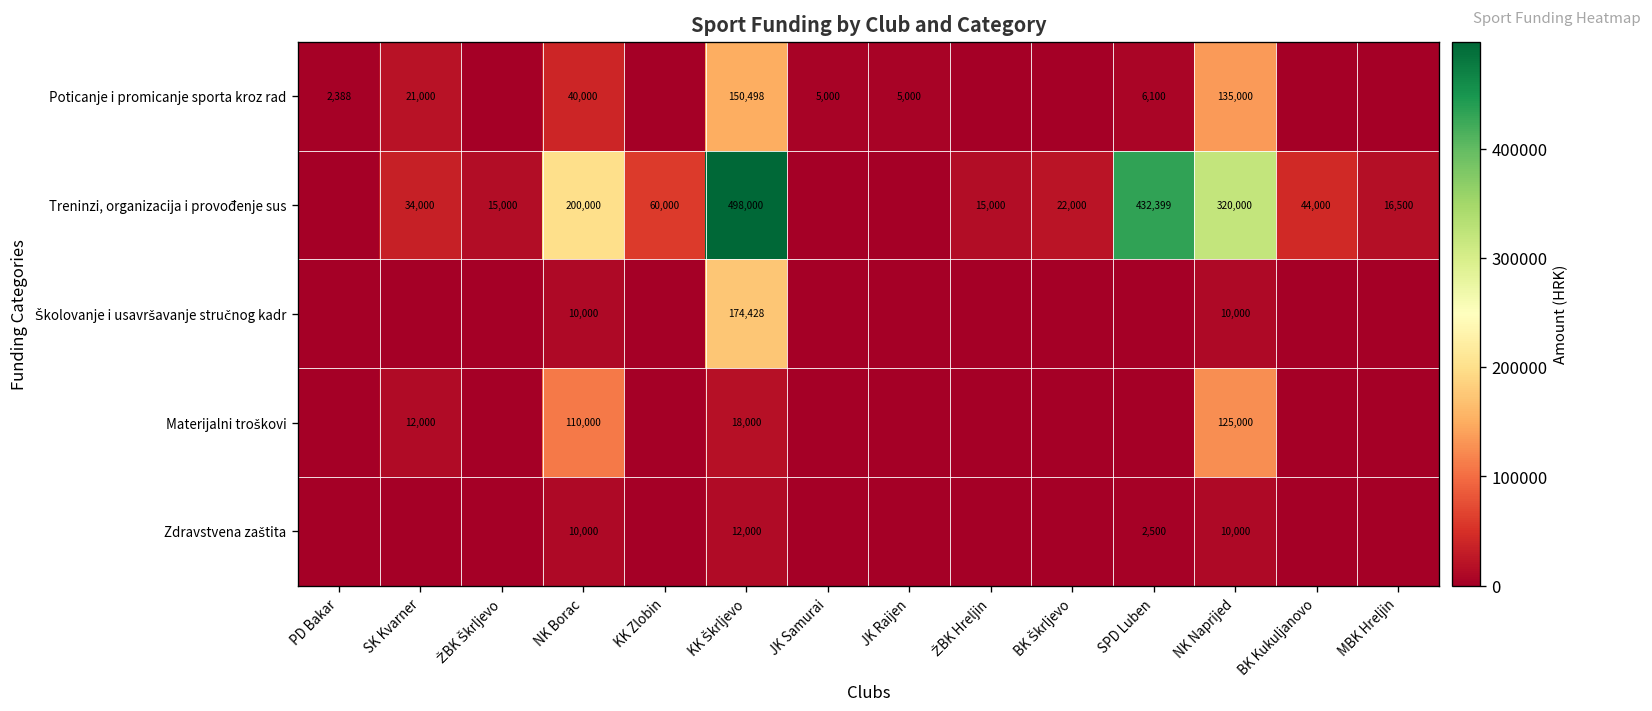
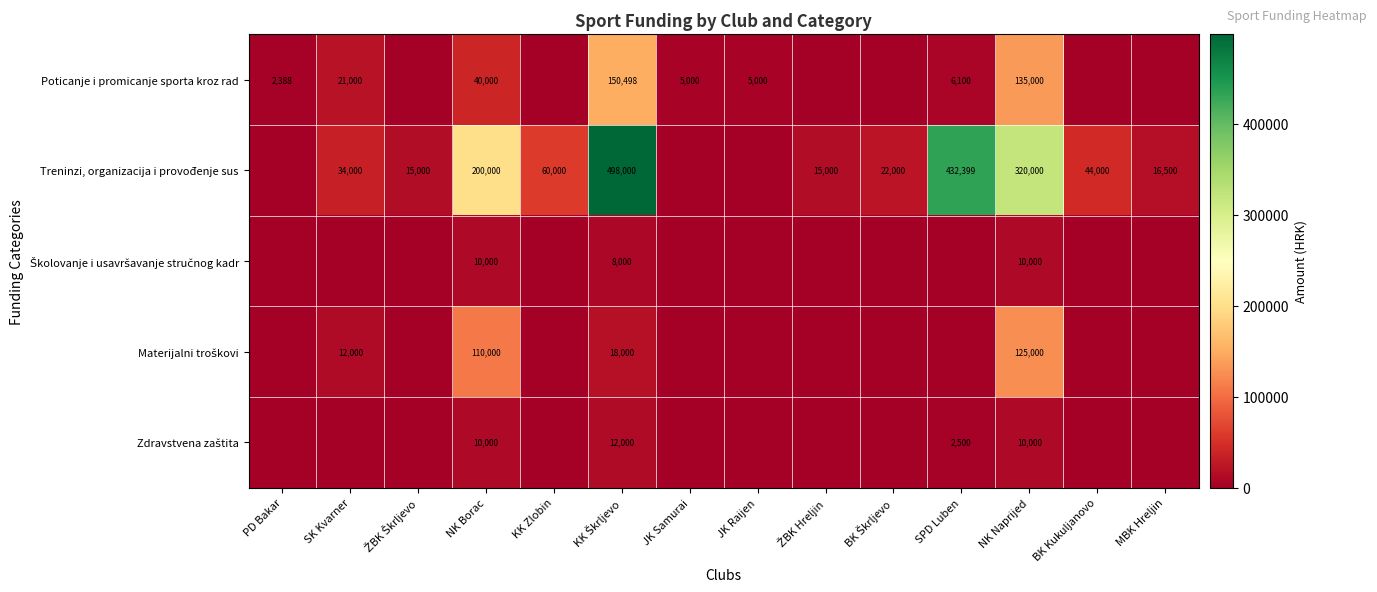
Školovanje i usavršavanje stručnog kadr, KK Škrljevo: 174,428 -> 8,000
